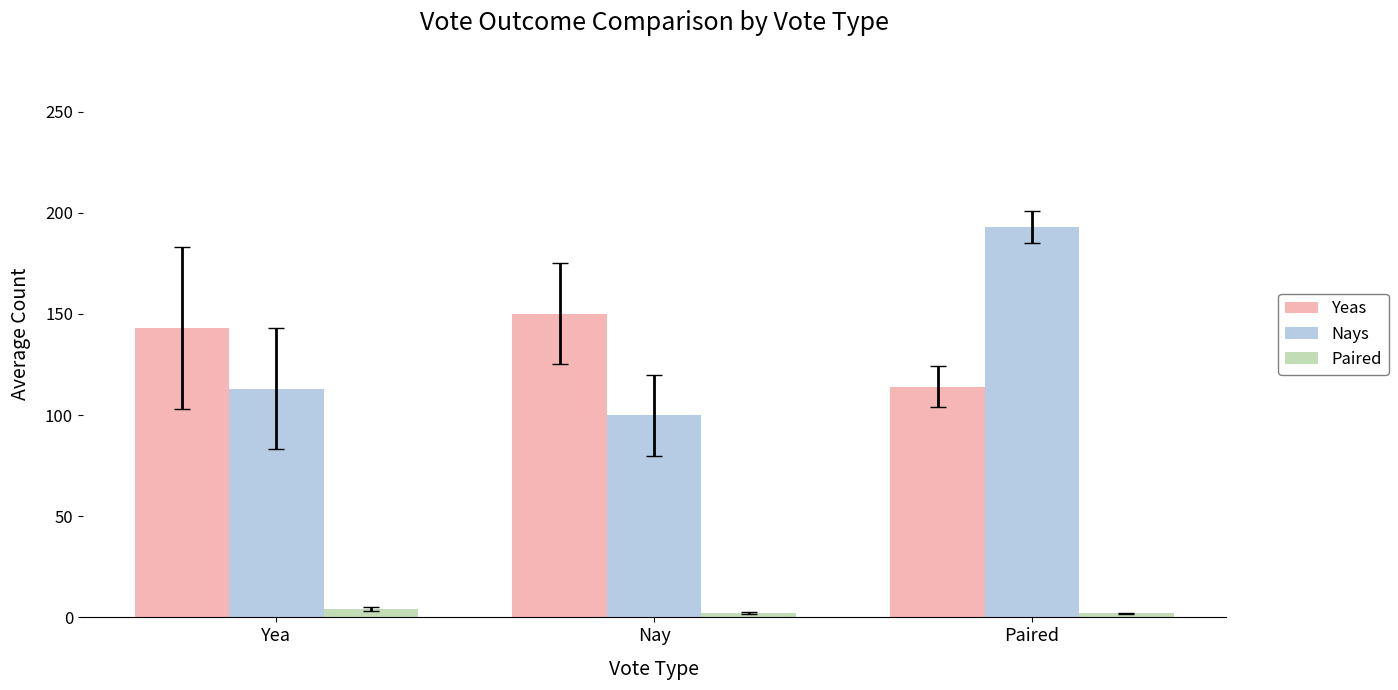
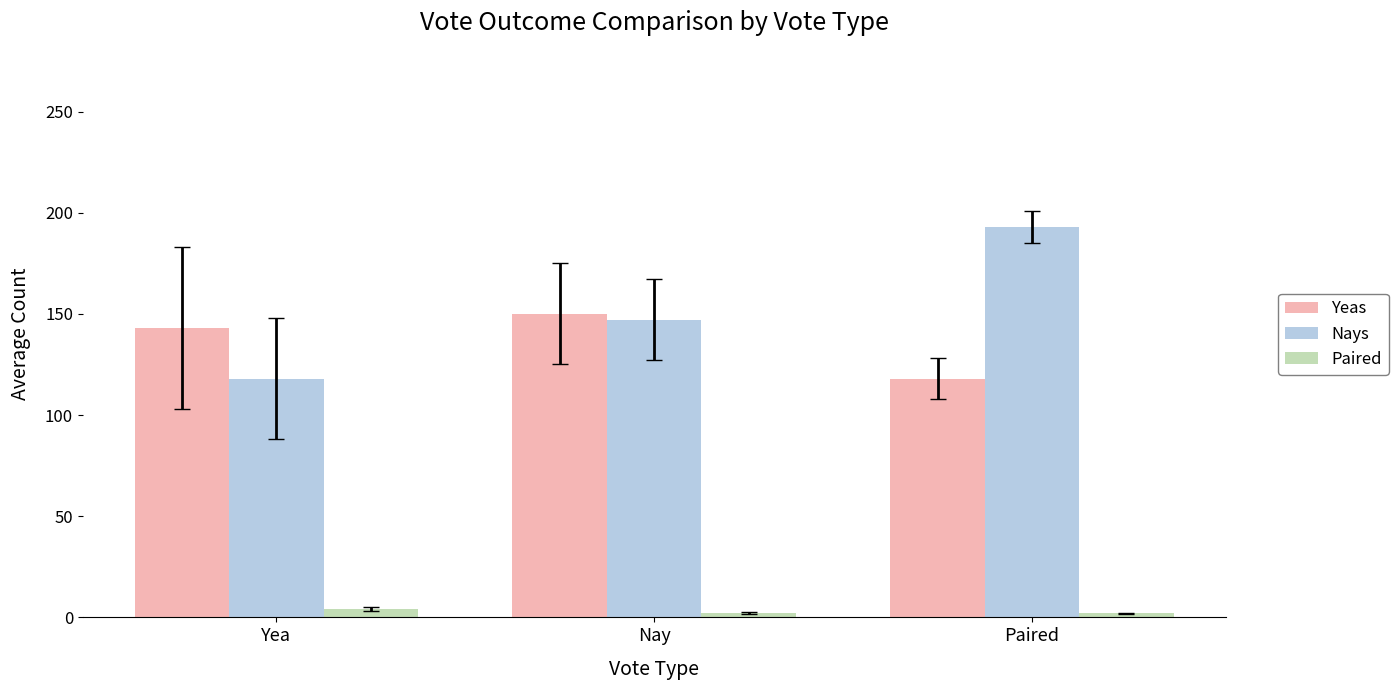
Nays, Yea: 113 -> 118
Nays, Nay: 100 -> 147
Yeas, Paired: 114 -> 118
